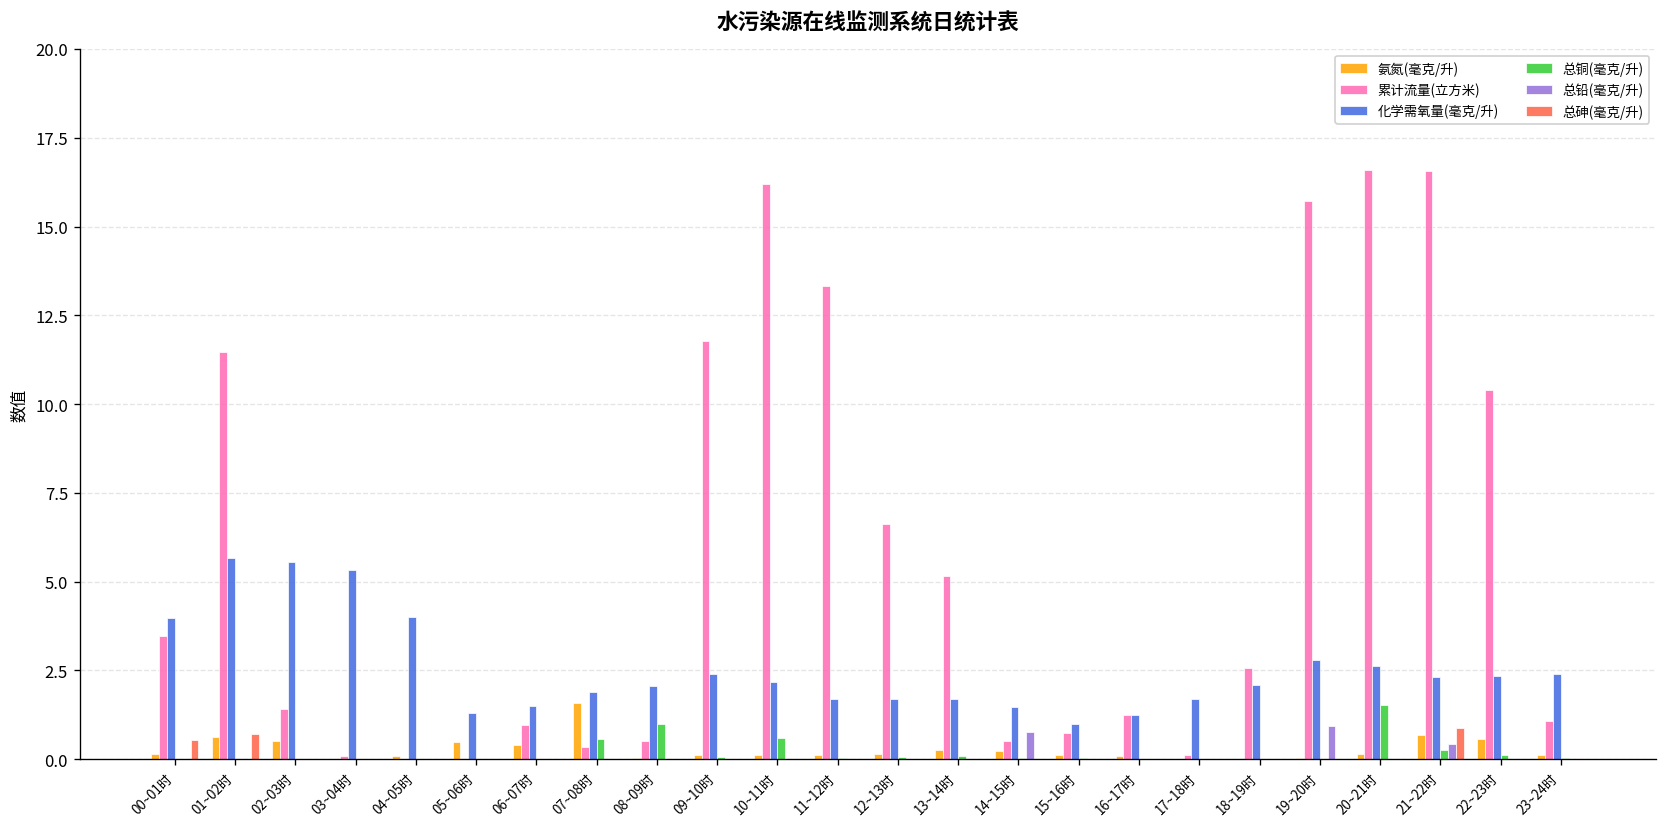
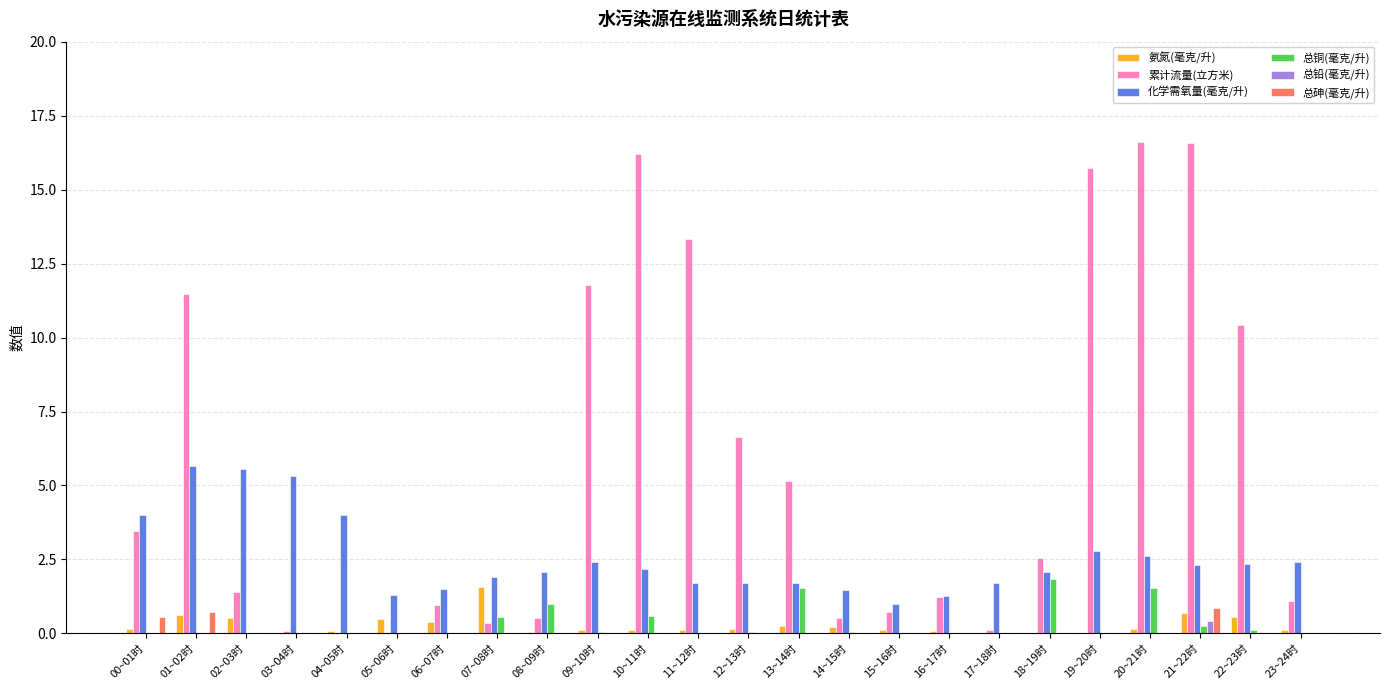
总铜(毫克/升), 13~14时: 0.1 -> 1.5
总铅(毫克/升), 14~15时: 0.8 -> 0.0
总铜(毫克/升), 18~19时: 0.0 -> 1.8
总铅(毫克/升), 19~20时: 0.9 -> 0.0
